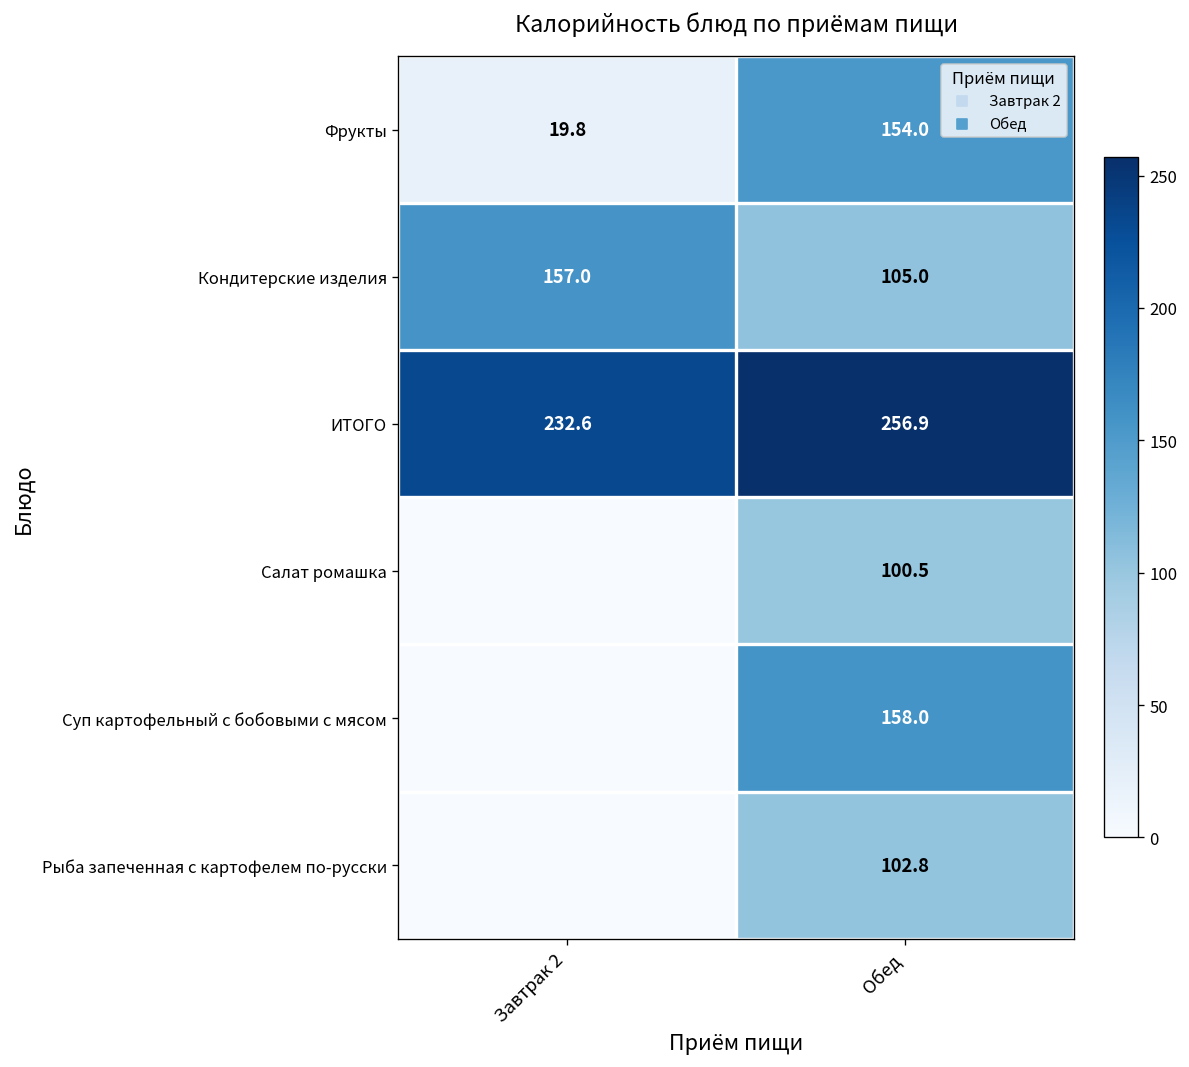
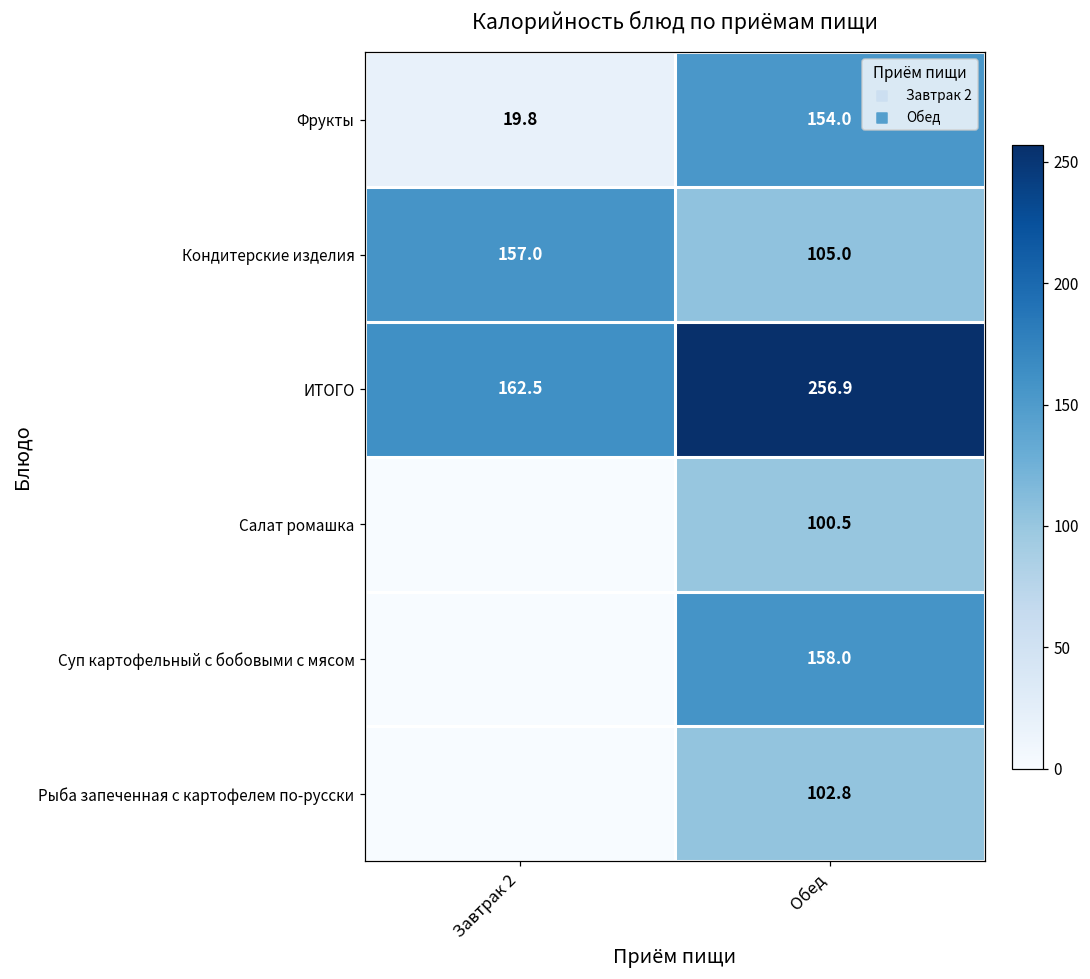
ИТОГО, Завтрак 2: 232.6 -> 162.5
